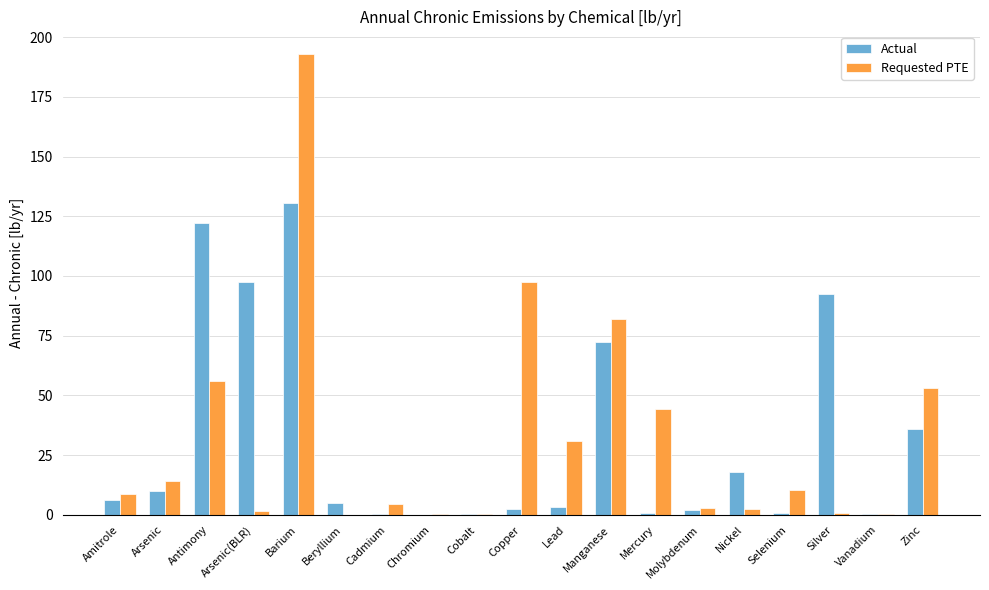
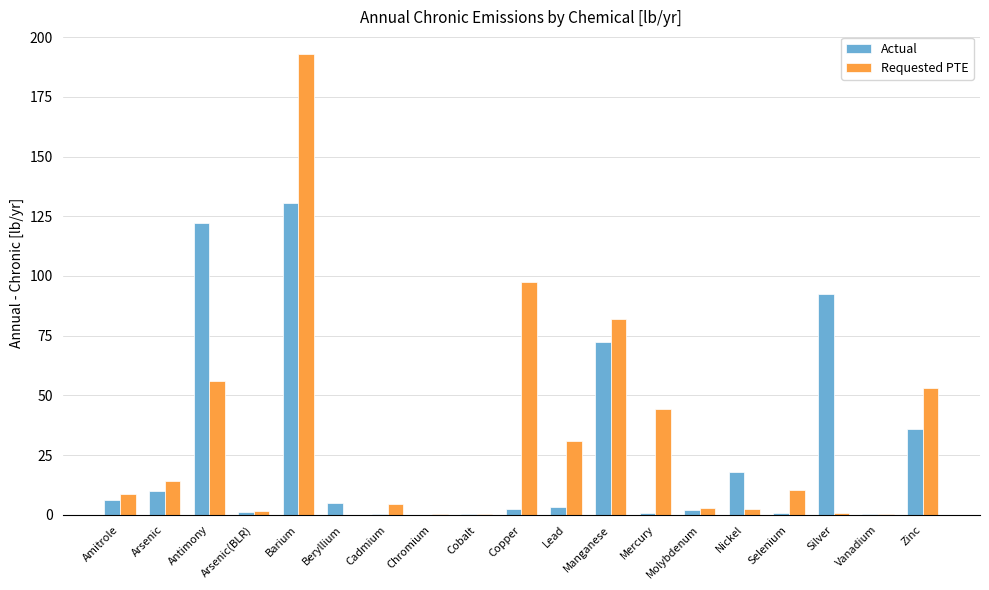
Actual, Arsenic(BLR): 98 -> 1
